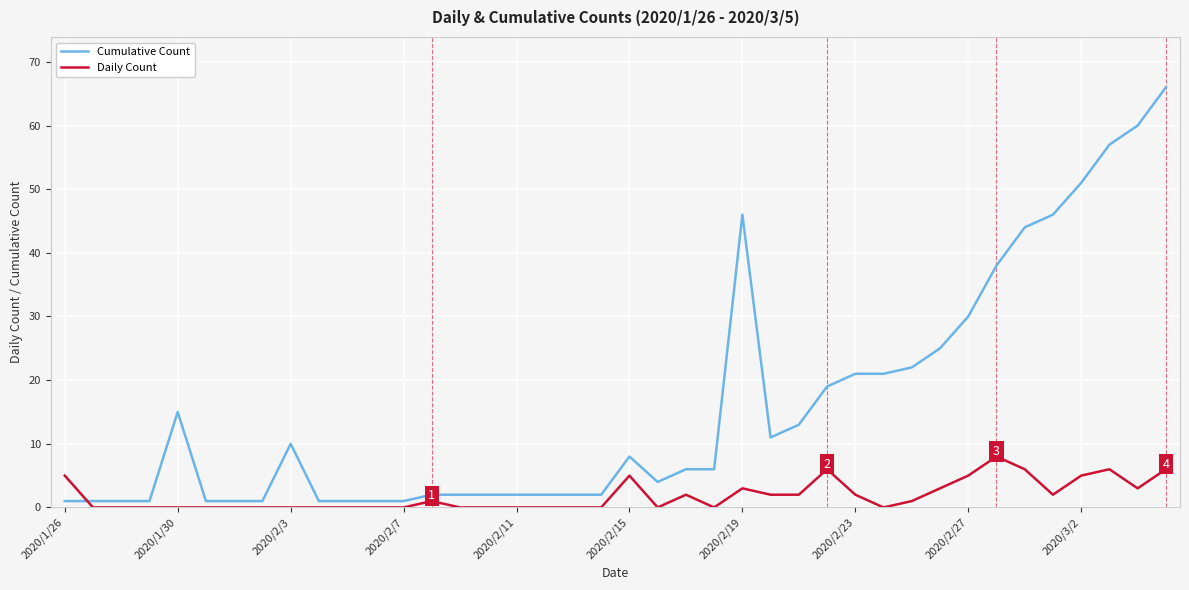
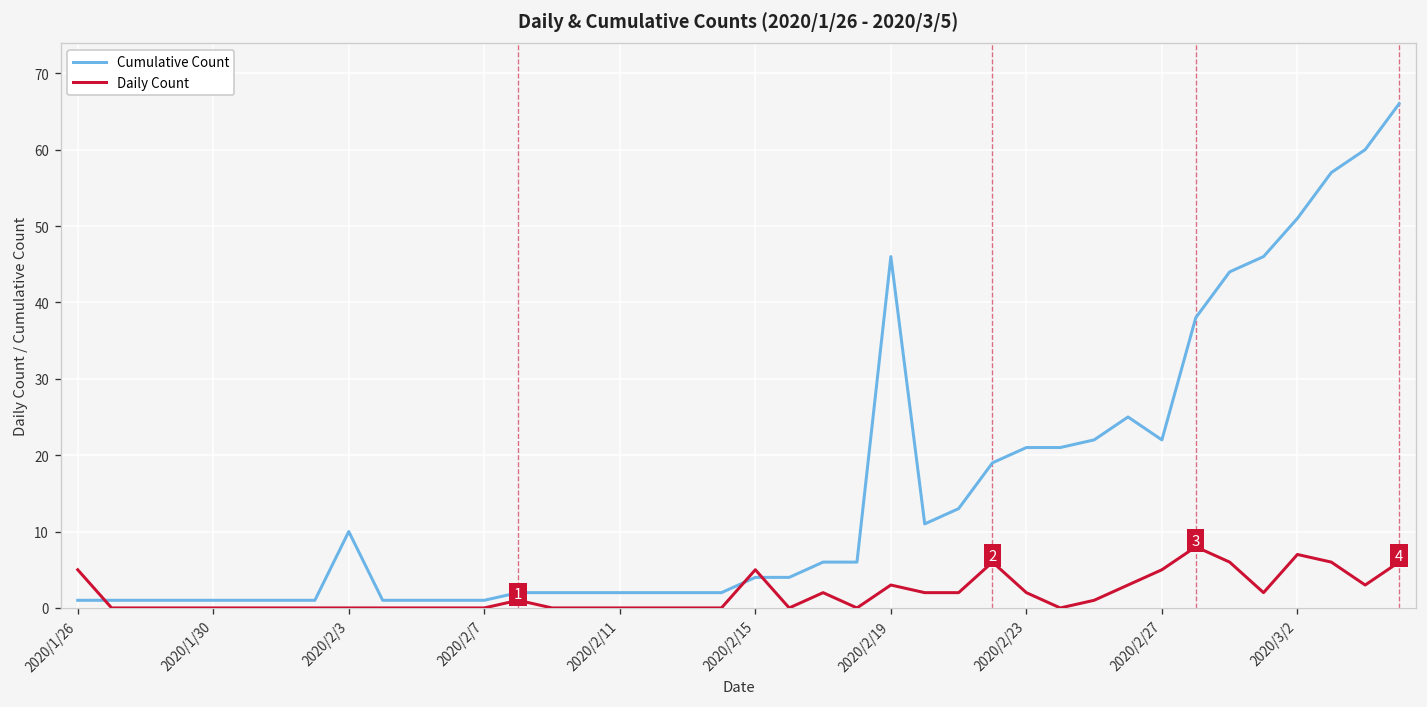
Cumulative Count, 2020/1/30: 15 -> 1
Cumulative Count, 2020/2/15: 8 -> 4
Cumulative Count, 2020/2/27: 30 -> 22
Daily Count, 2020/3/2: 5 -> 7
